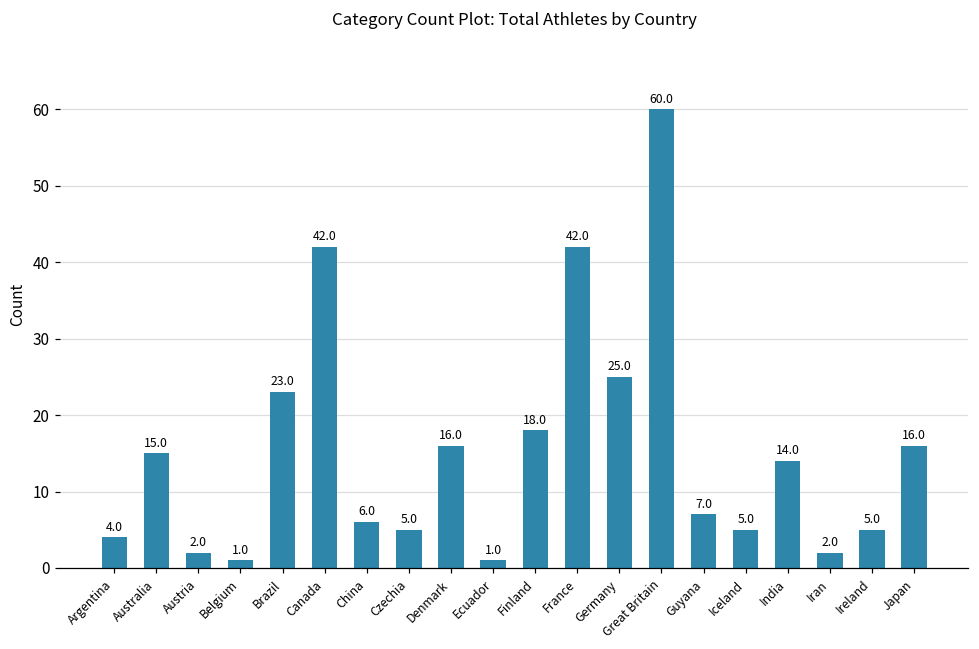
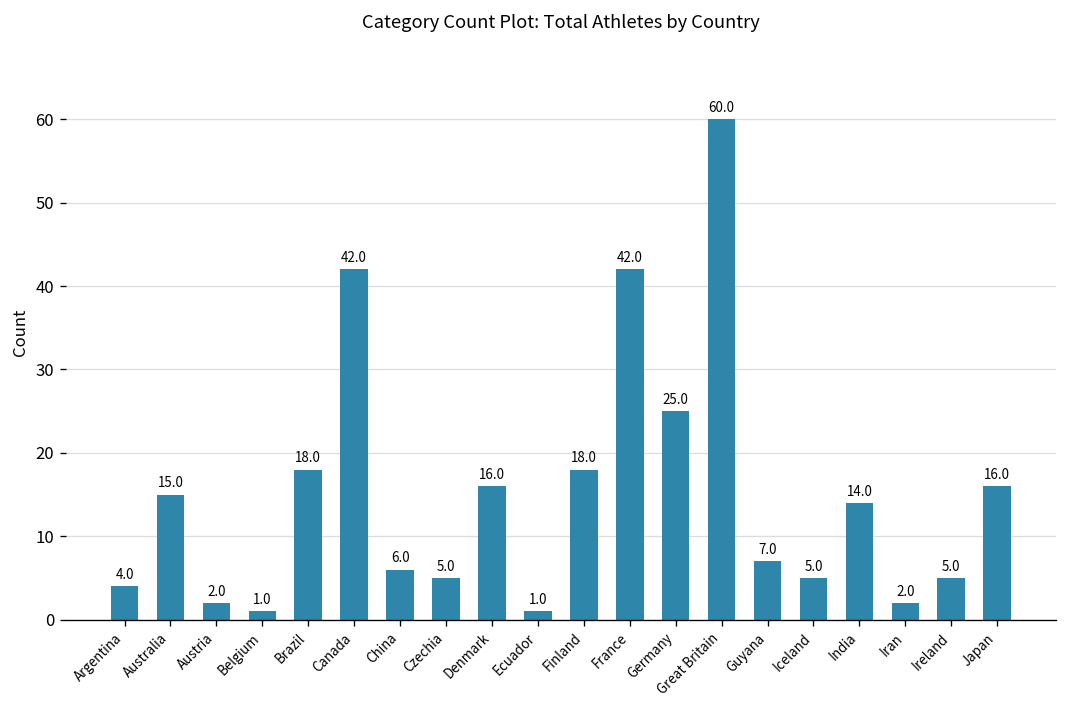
Brazil: 23.0 -> 18.0
